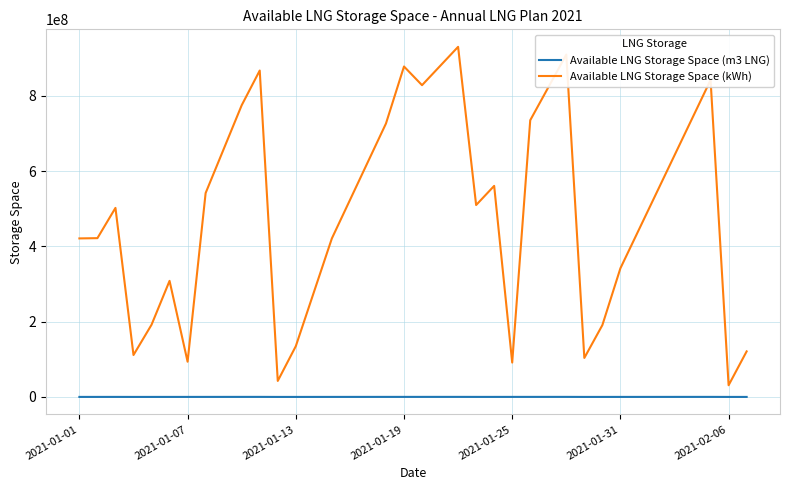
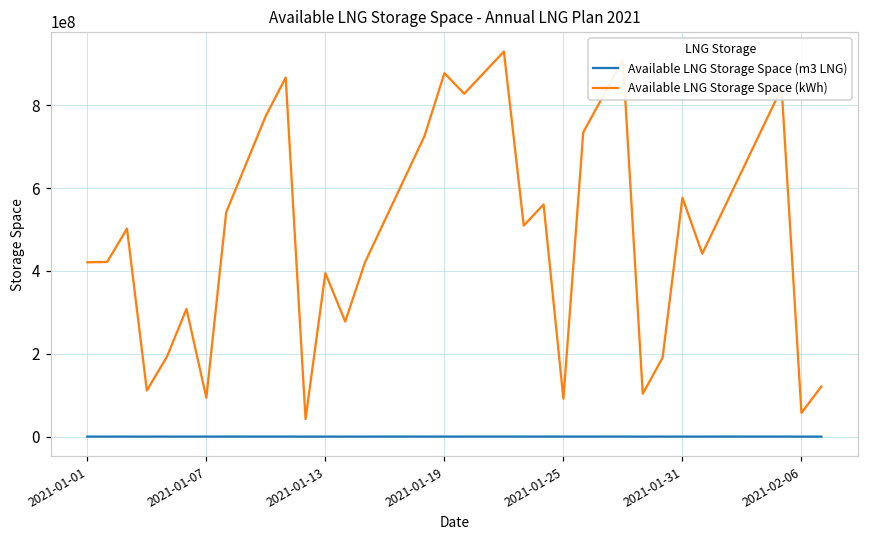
Available LNG Storage Space (kWh), 2021-01-13: 130000000 -> 390000000
Available LNG Storage Space (kWh), 2021-01-31: 340000000 -> 580000000
Available LNG Storage Space (kWh), 2021-02-06: 30000000 -> 60000000
